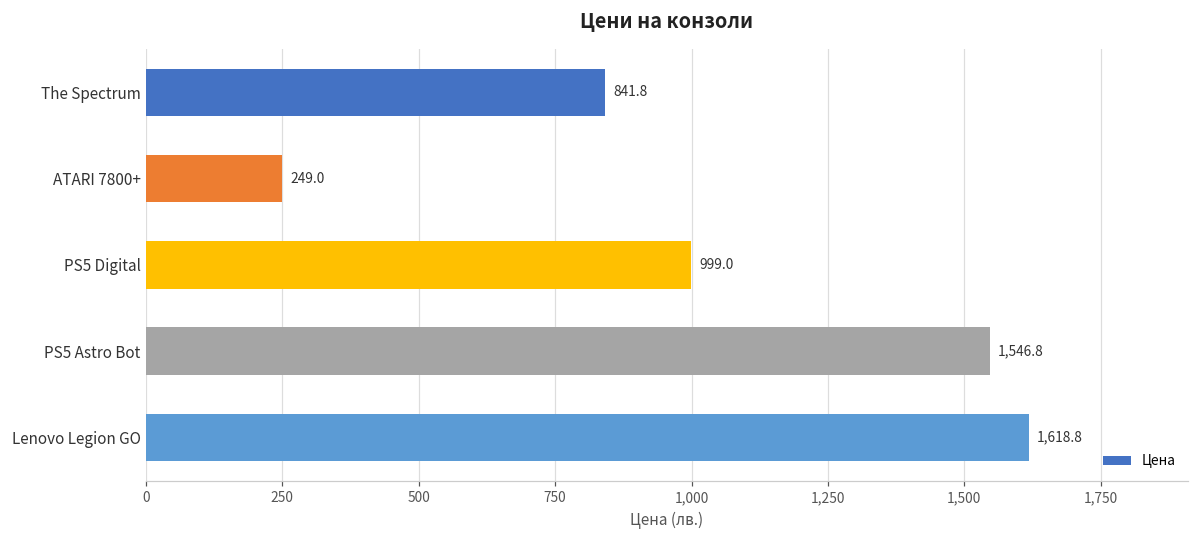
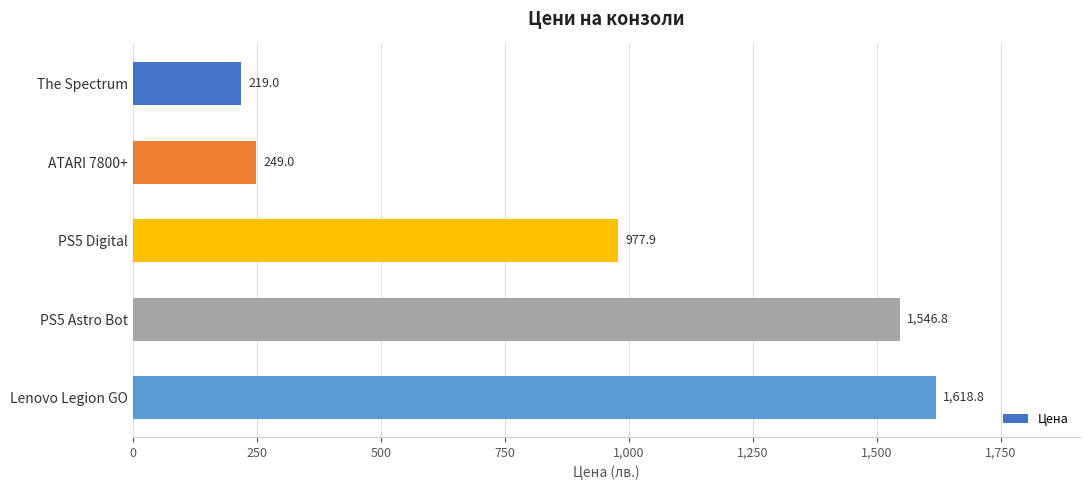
The Spectrum: 841.8 -> 219.0
PS5 Digital: 999.0 -> 977.9
